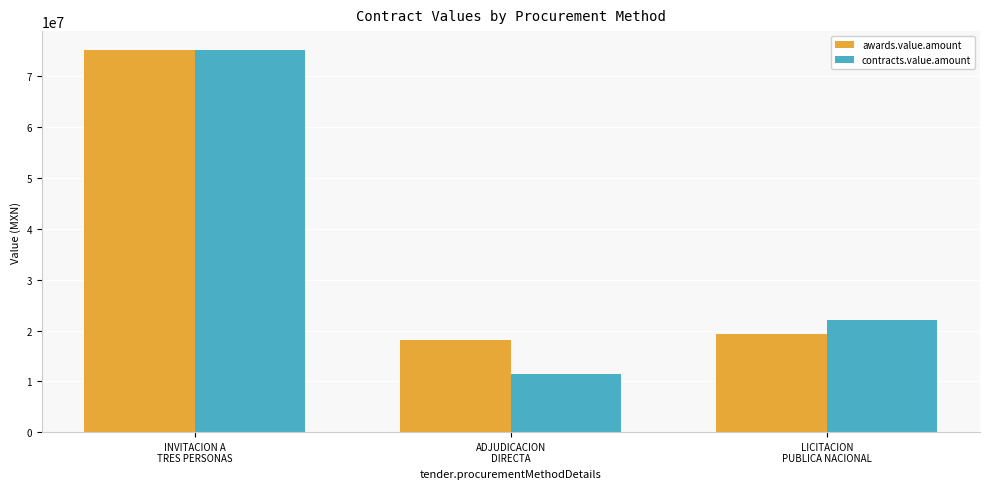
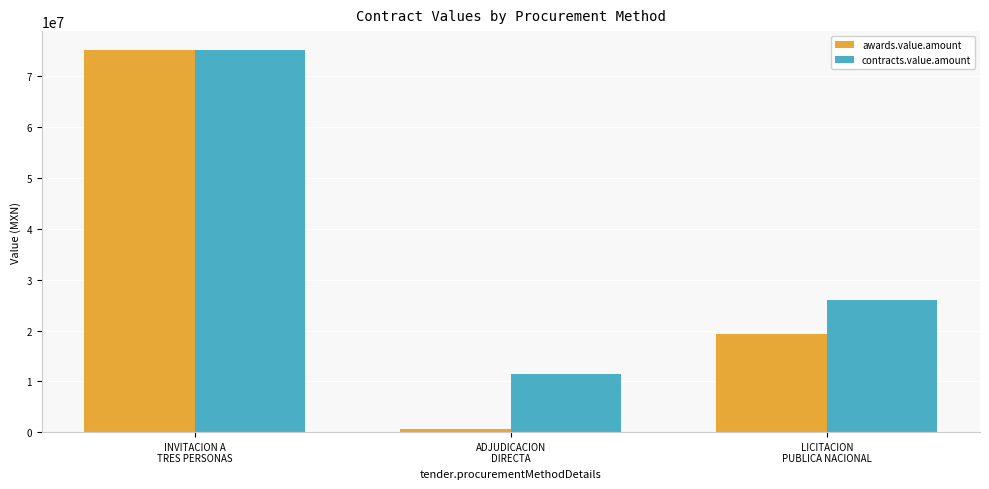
awards.value.amount, ADJUDICACION DIRECTA: 18000000 -> 1000000
contracts.value.amount, LICITACION PUBLICA NACIONAL: 22000000 -> 26000000
